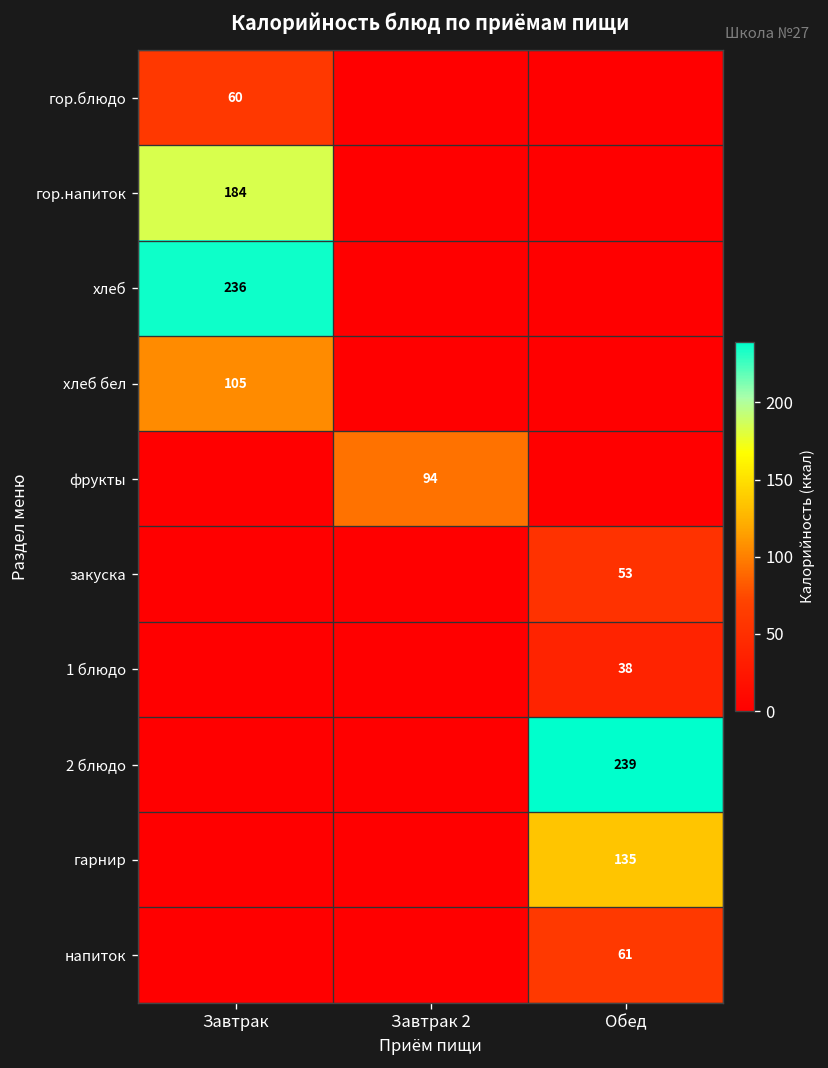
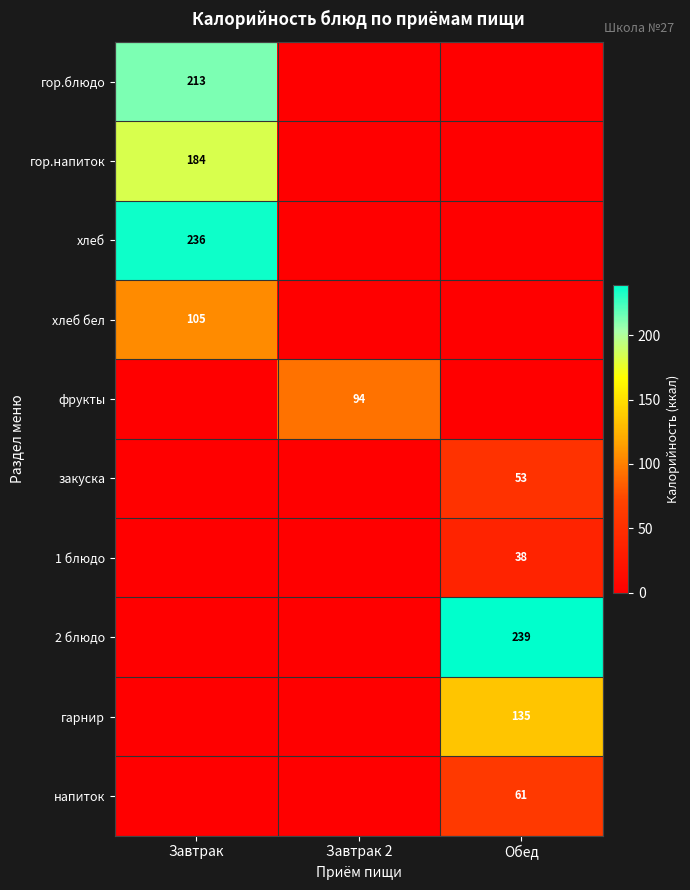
гор.блюдо, Завтрак: 60 -> 213
